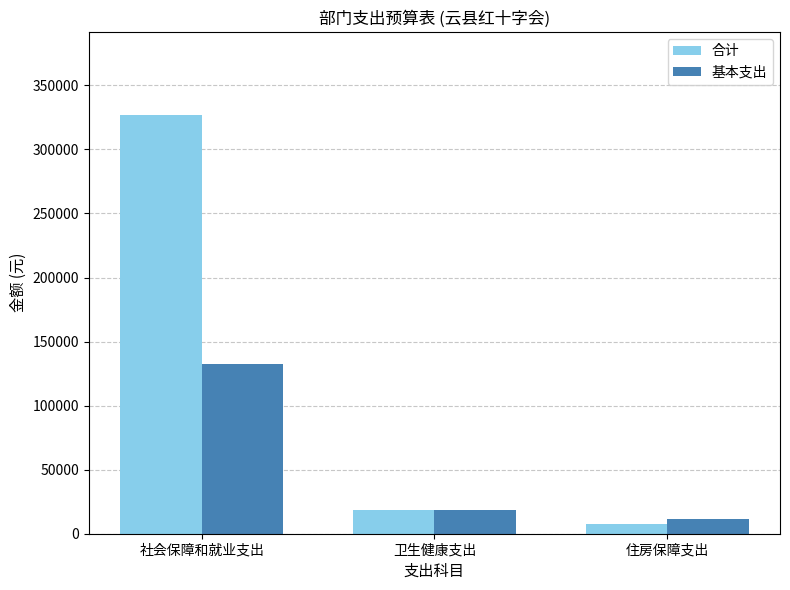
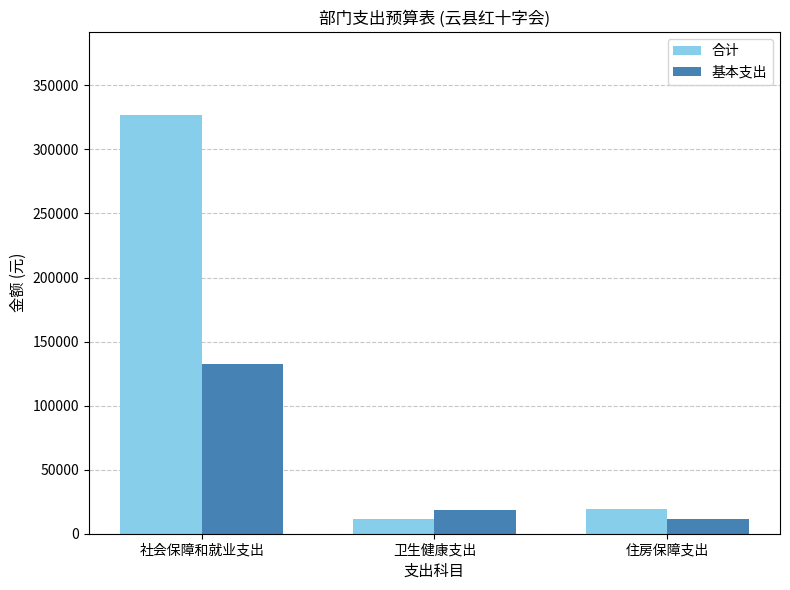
合计, 卫生健康支出: 19000 -> 11000
合计, 住房保障支出: 7000 -> 19000
